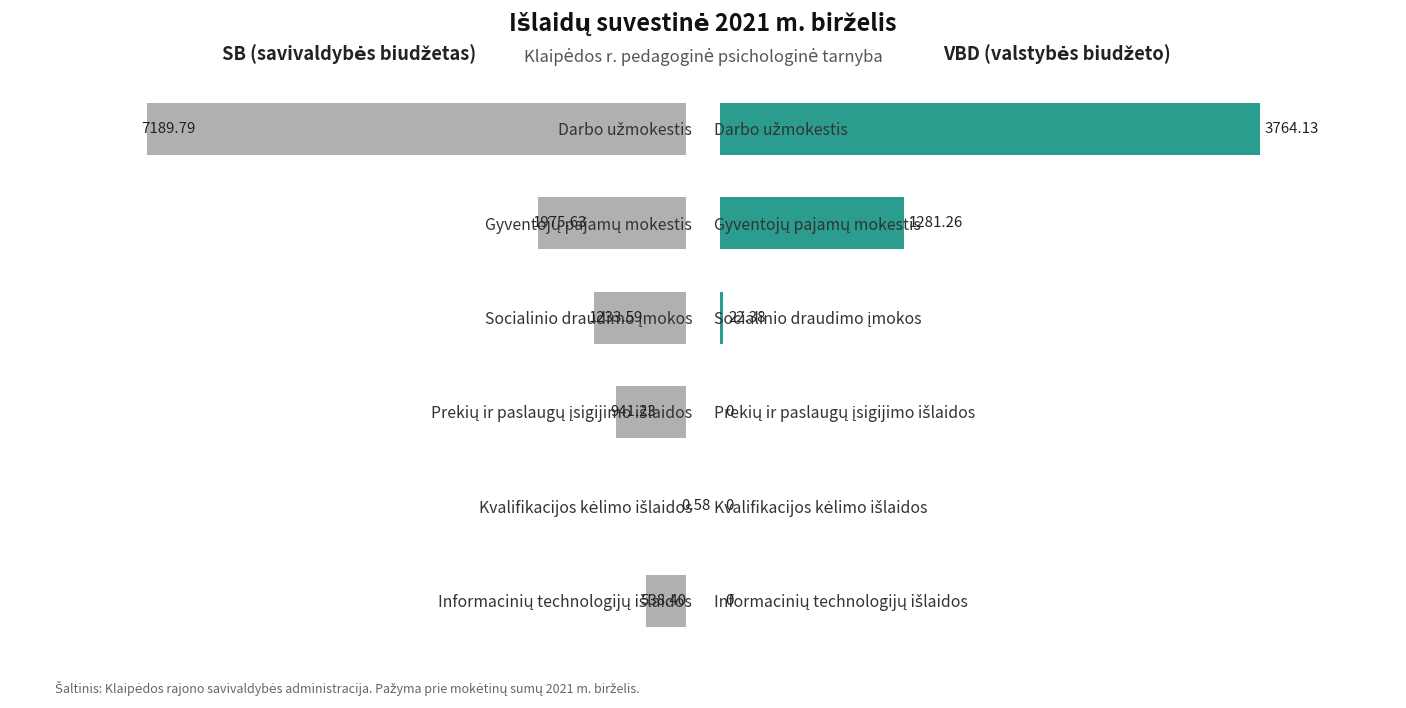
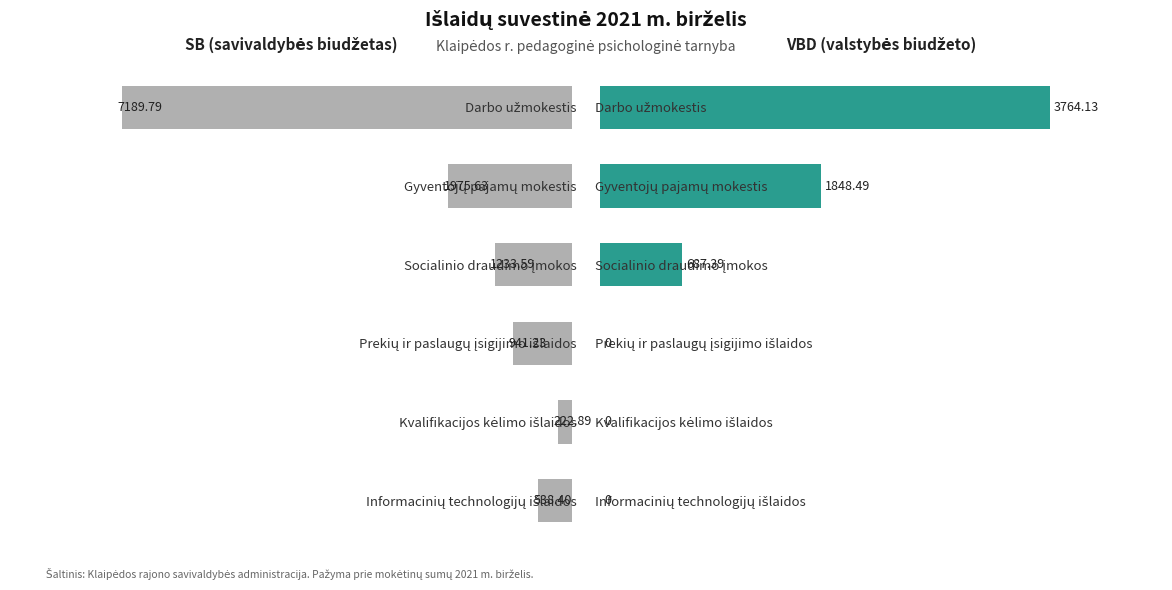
SB (savivaldybės biudžetas), Kvalifikacijos kėlimo išlaidos: 0.58 -> 222.89
VBD (valstybės biudžeto), Gyventojų pajamų mokestis: 1281.26 -> 1848.49
VBD (valstybės biudžeto), Socialinio draudimo įmokos: 22.38 -> 687.39
